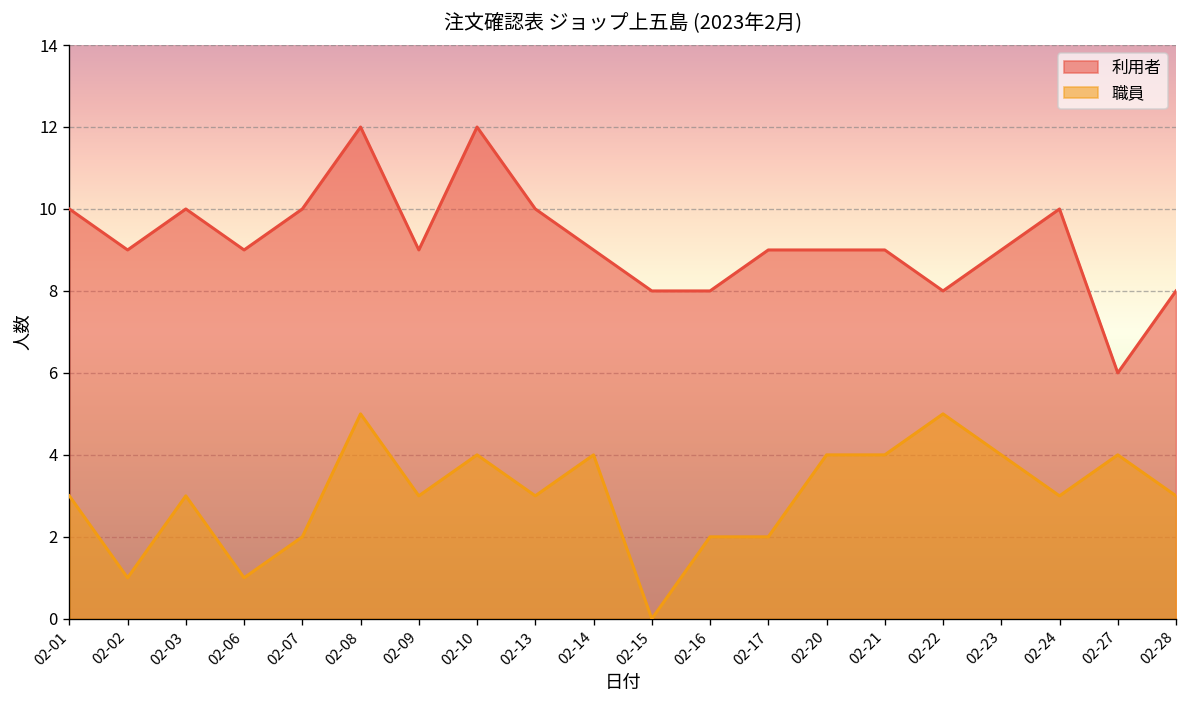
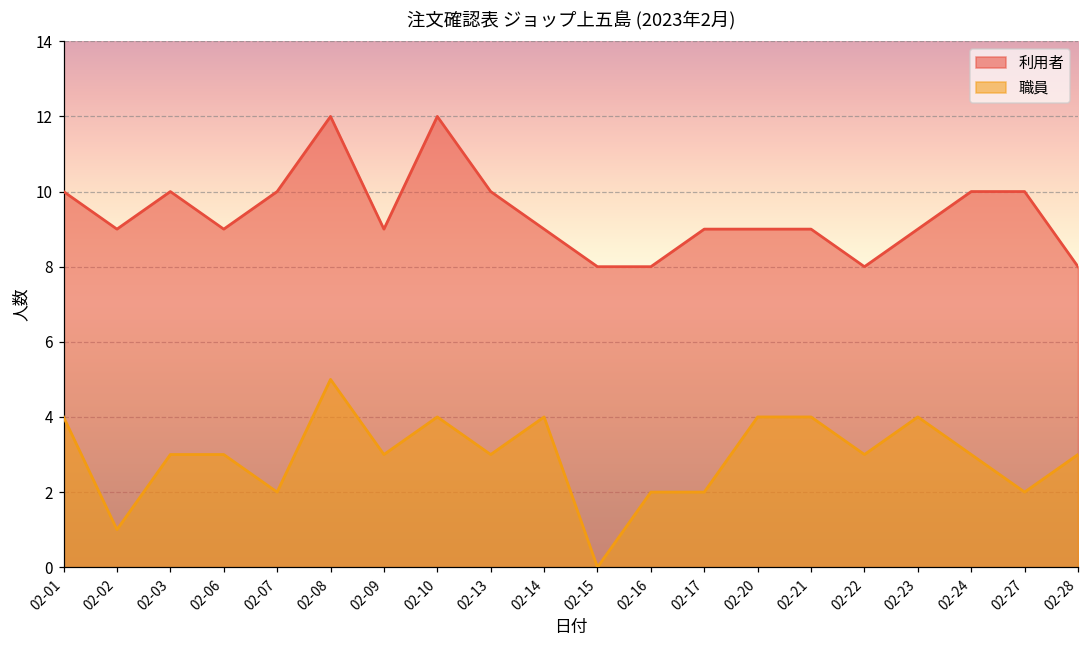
職員, 02-01: 3 -> 4
職員, 02-06: 1 -> 3
職員, 02-22: 5 -> 3
利用者, 02-27: 6 -> 10
職員, 02-27: 4 -> 2
